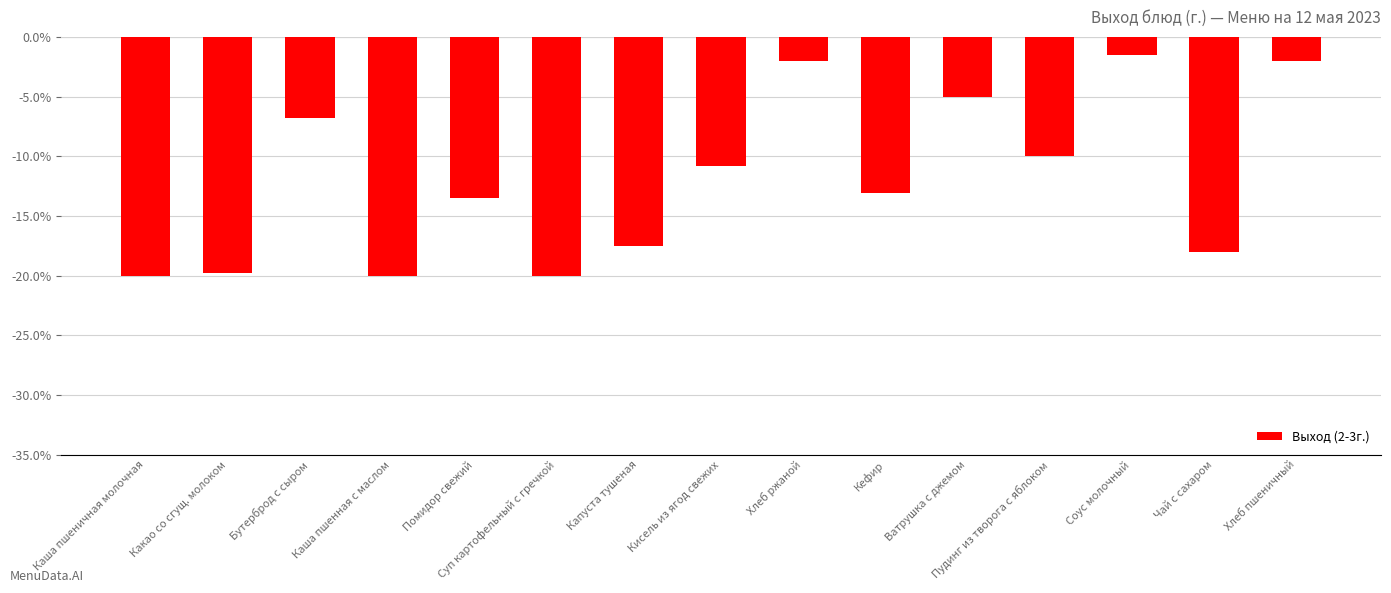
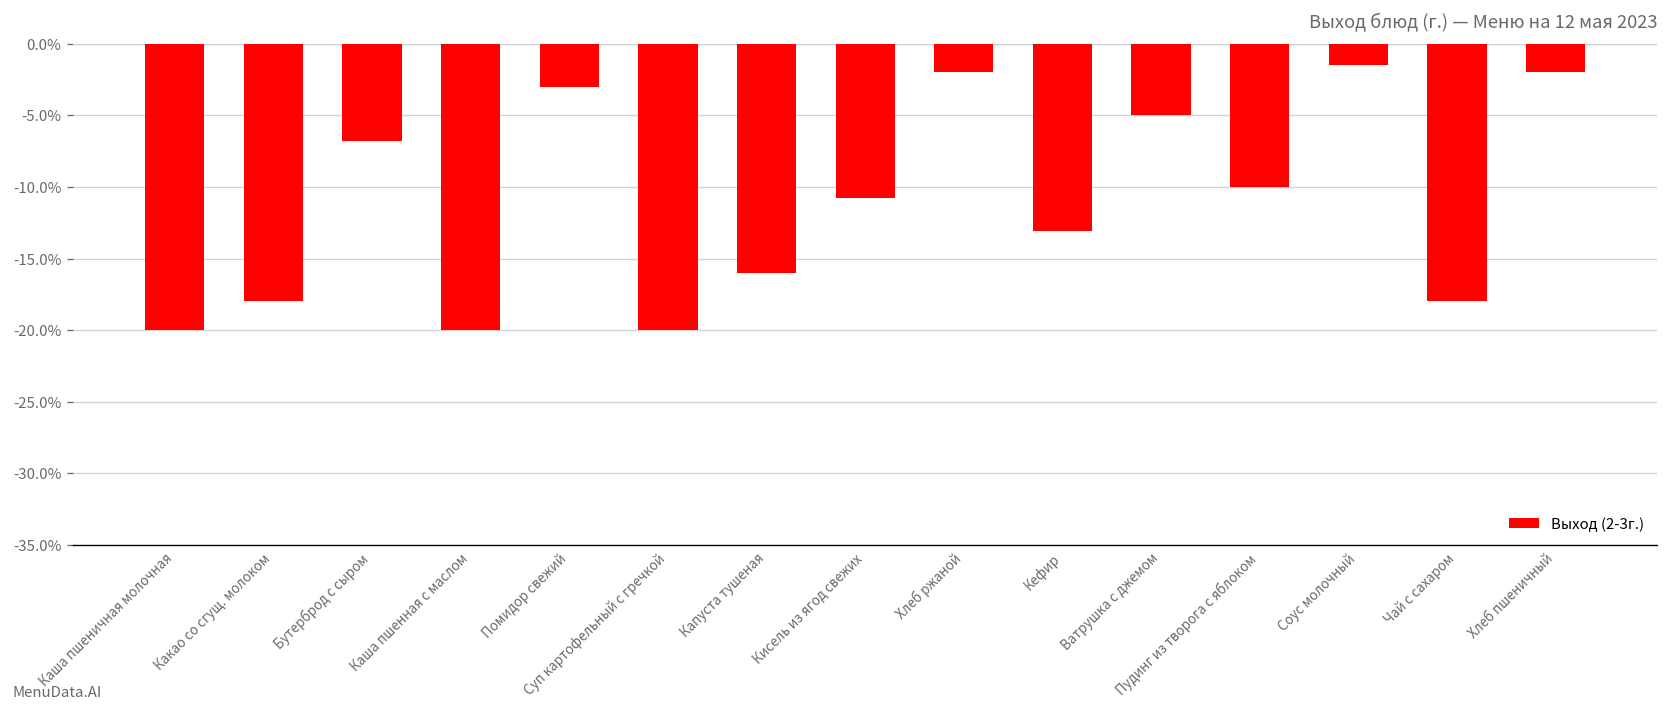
Какао со сгущ. молоком: -19.8% -> -18.0%
Помидор свежий: -13.5% -> -3.0%
Капуста тушеная: -17.5% -> -16.0%
